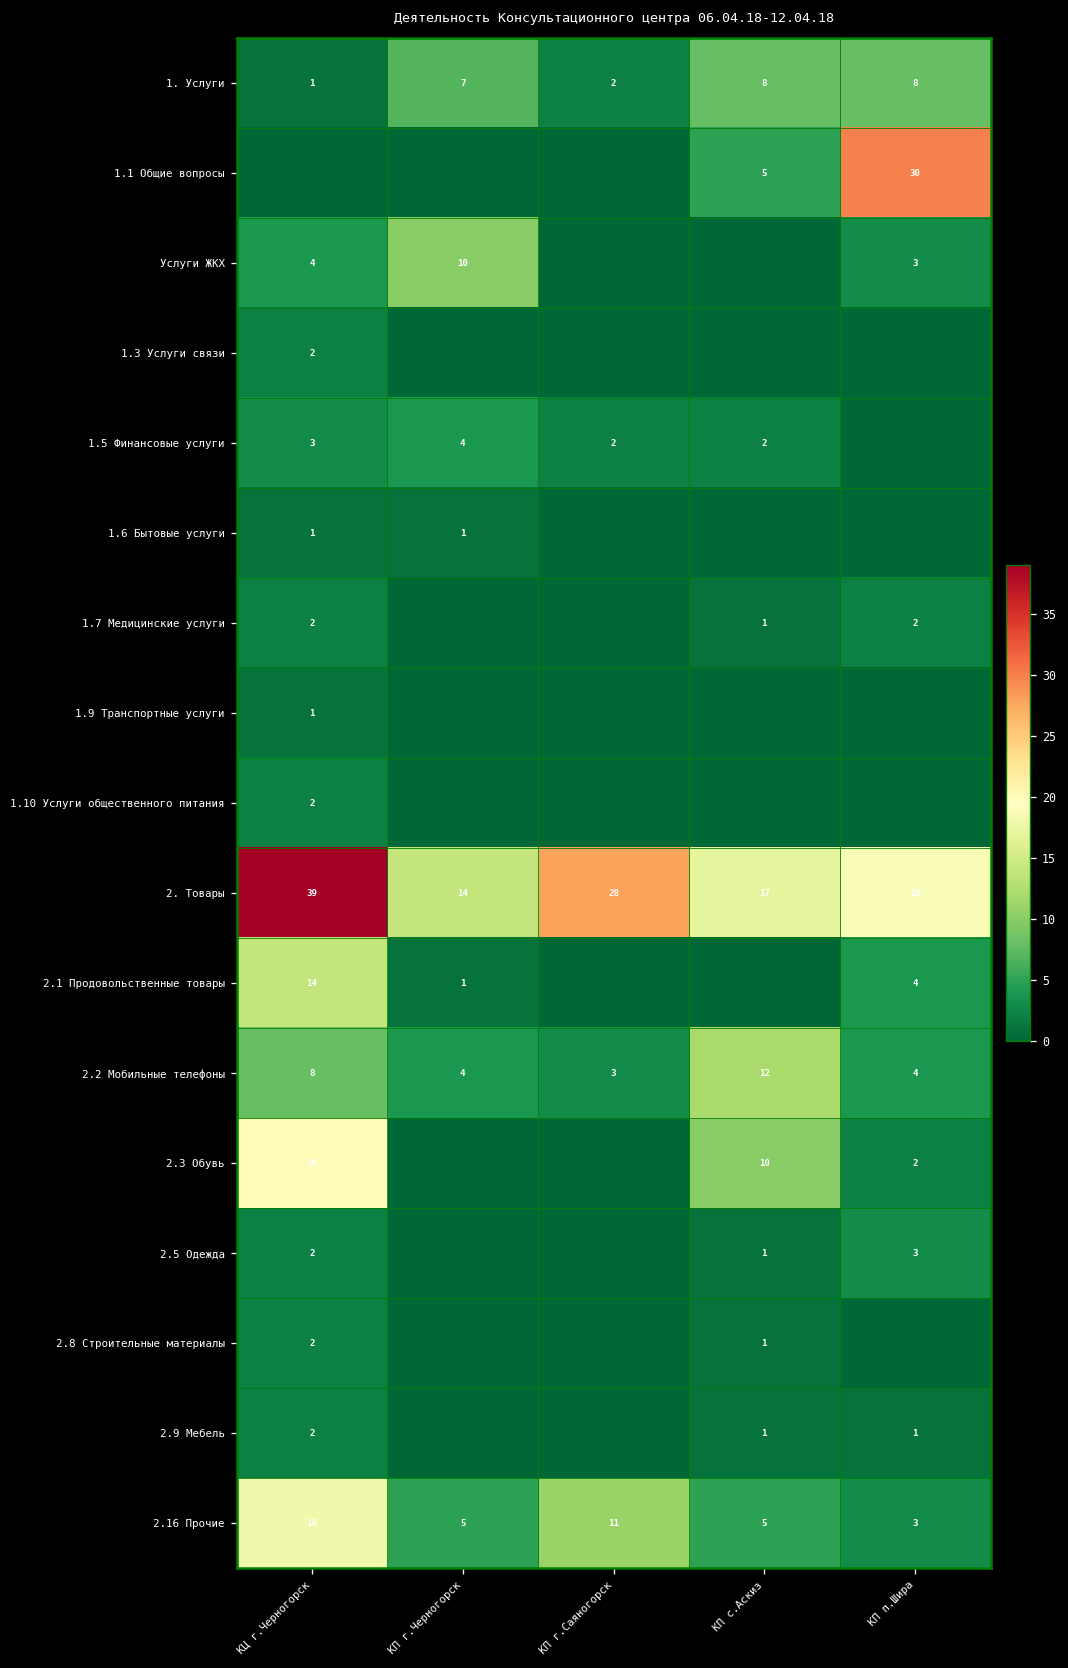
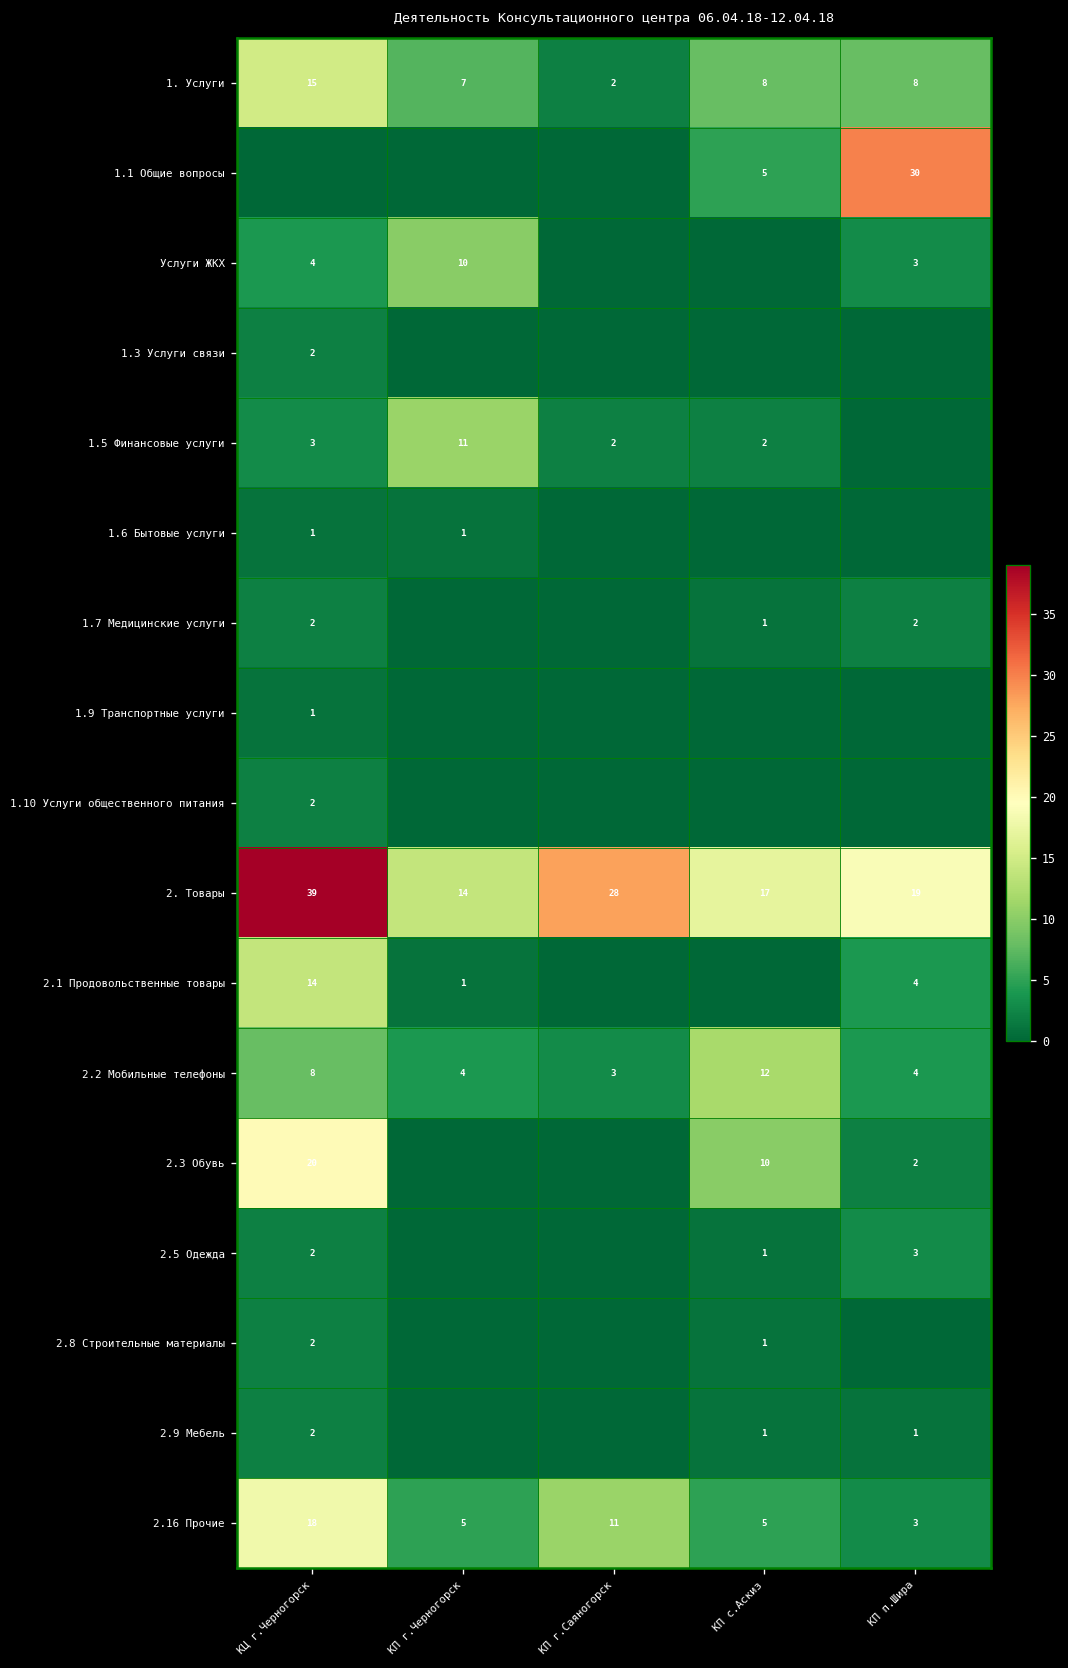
1. Услуги, КЦ г.Черногорск: 1 -> 15
1.5 Финансовые услуги, КП г.Черногорск: 4 -> 11
